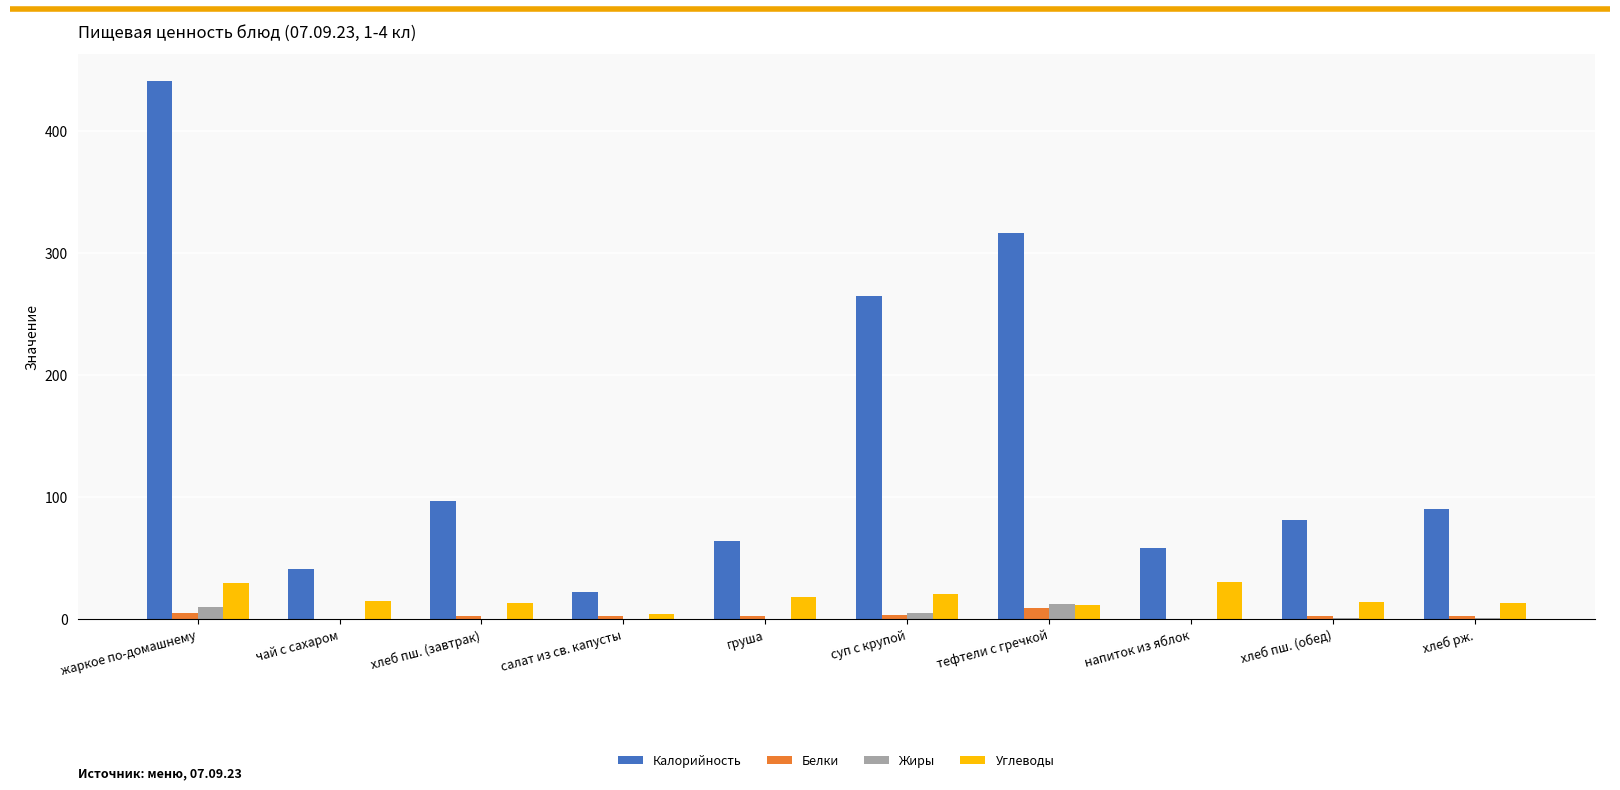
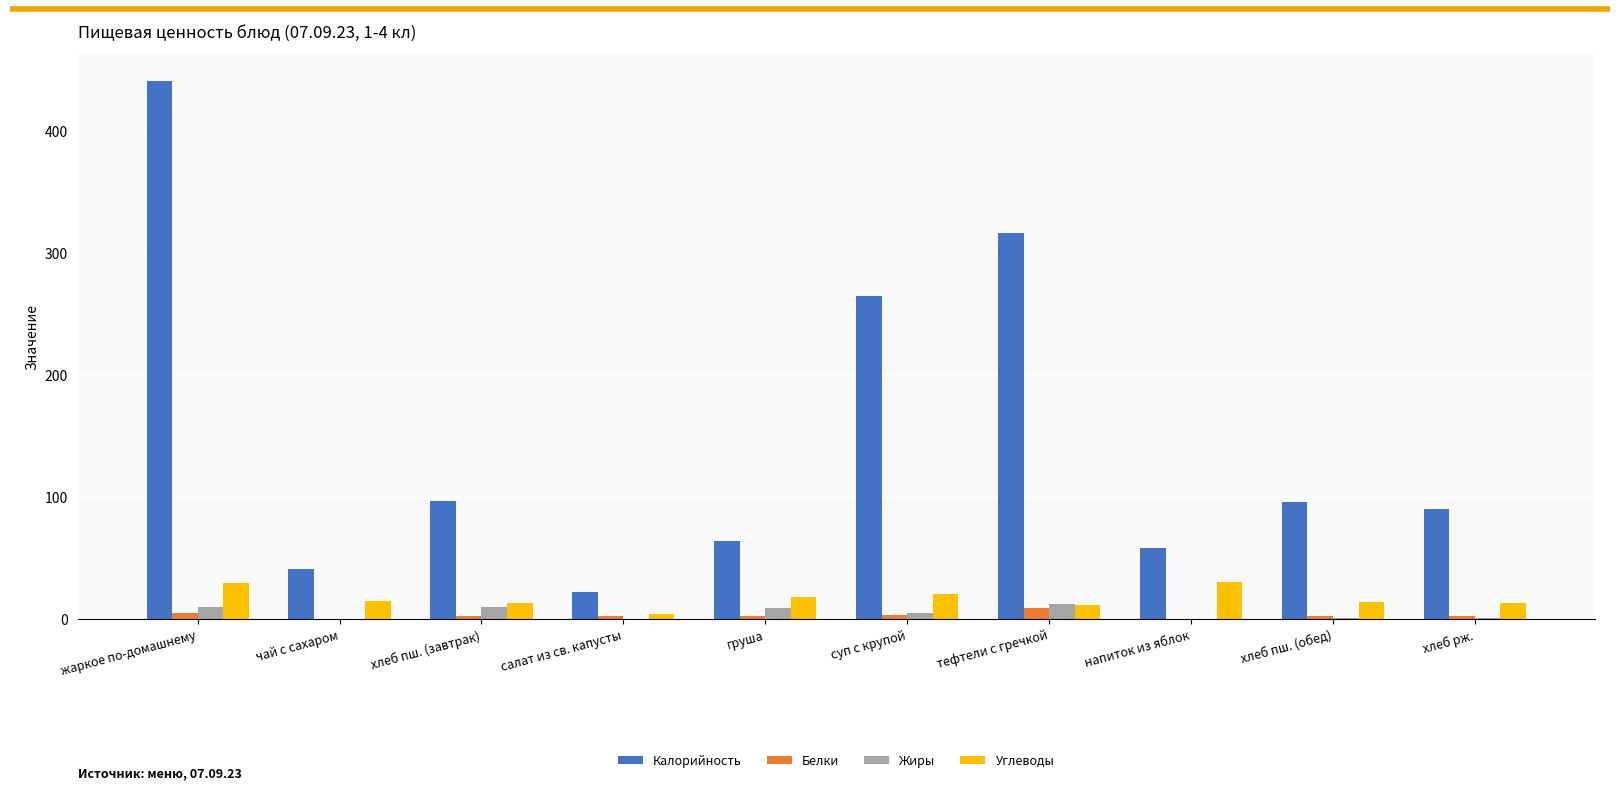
Жиры, хлеб пш. (завтрак): 0 -> 10
Жиры, груша: 0 -> 9
Калорийность, хлеб пш. (обед): 81 -> 96
